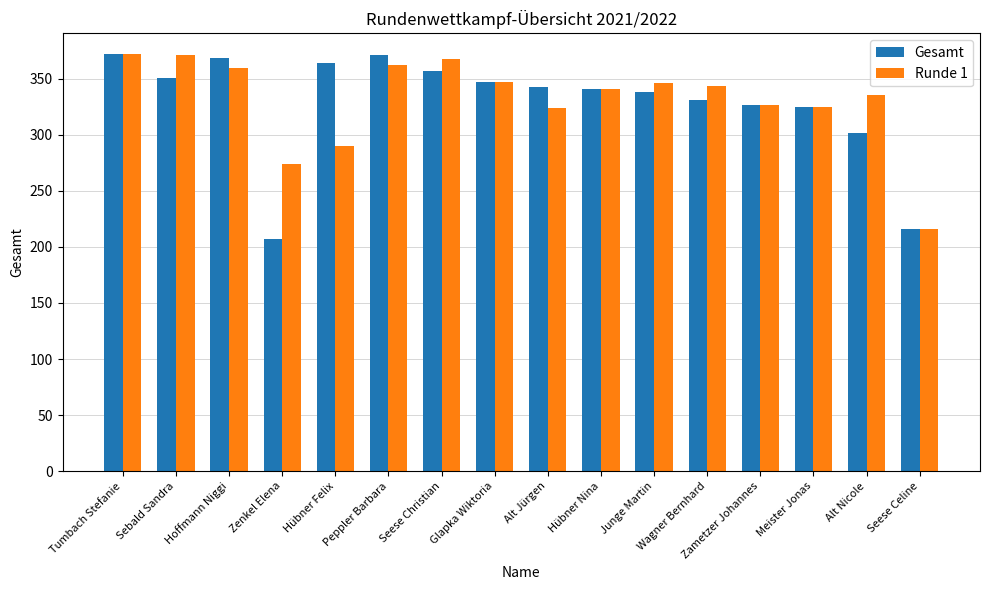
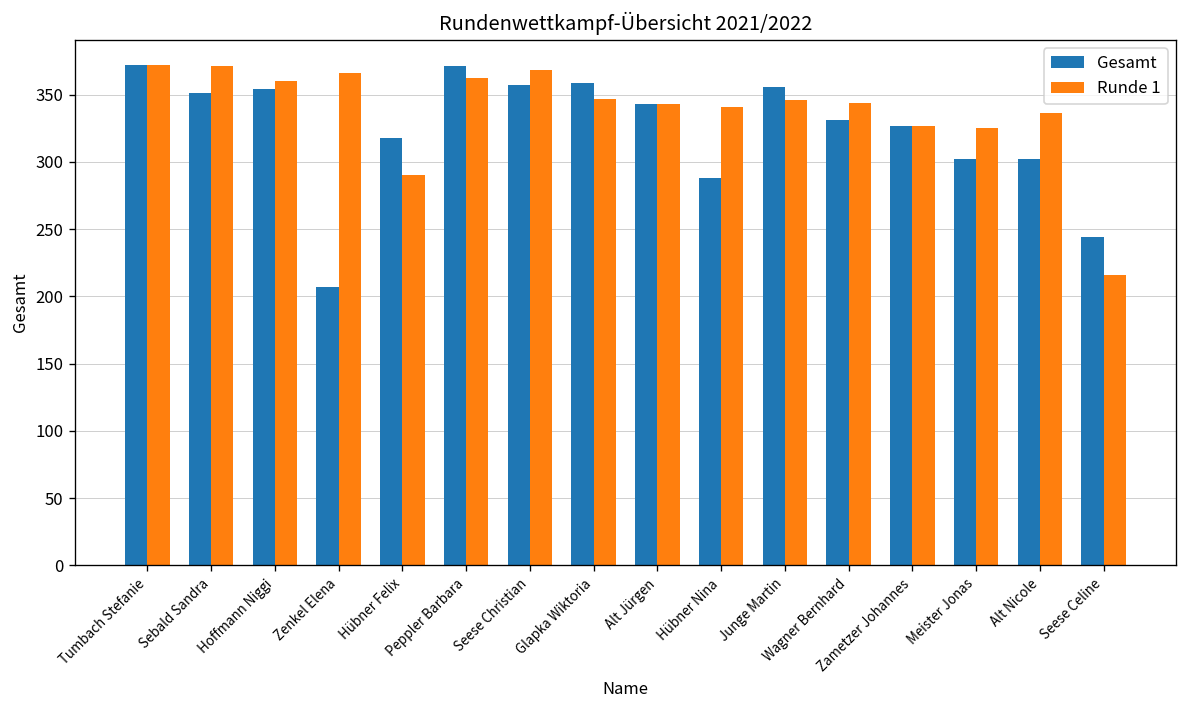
Gesamt, Hoffmann Niggi: 369 -> 354
Runde 1, Zenkel Elena: 274 -> 366
Gesamt, Hübner Felix: 364 -> 318
Gesamt, Glapka Wiktoria: 347 -> 359
Runde 1, Alt Jürgen: 324 -> 343
Gesamt, Hübner Nina: 341 -> 288
Gesamt, Junge Martin: 338 -> 356
Gesamt, Meister Jonas: 325 -> 302
Gesamt, Seese Celine: 216 -> 244
